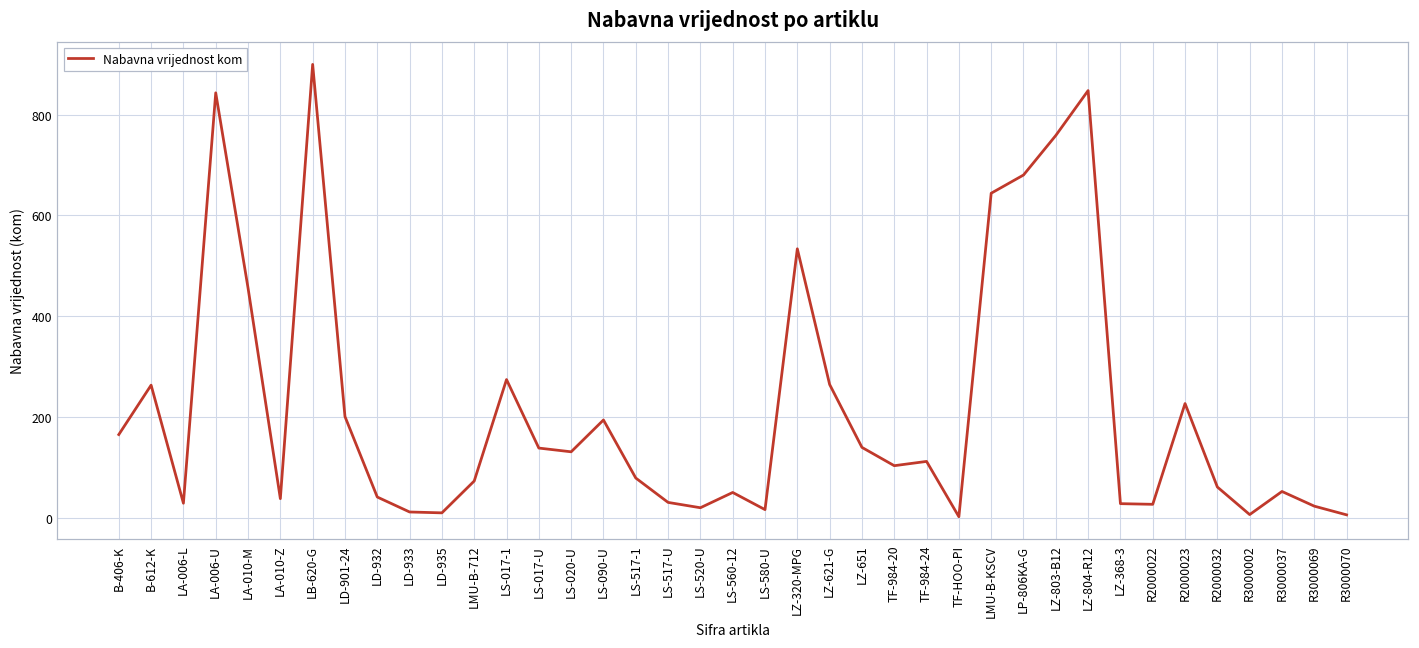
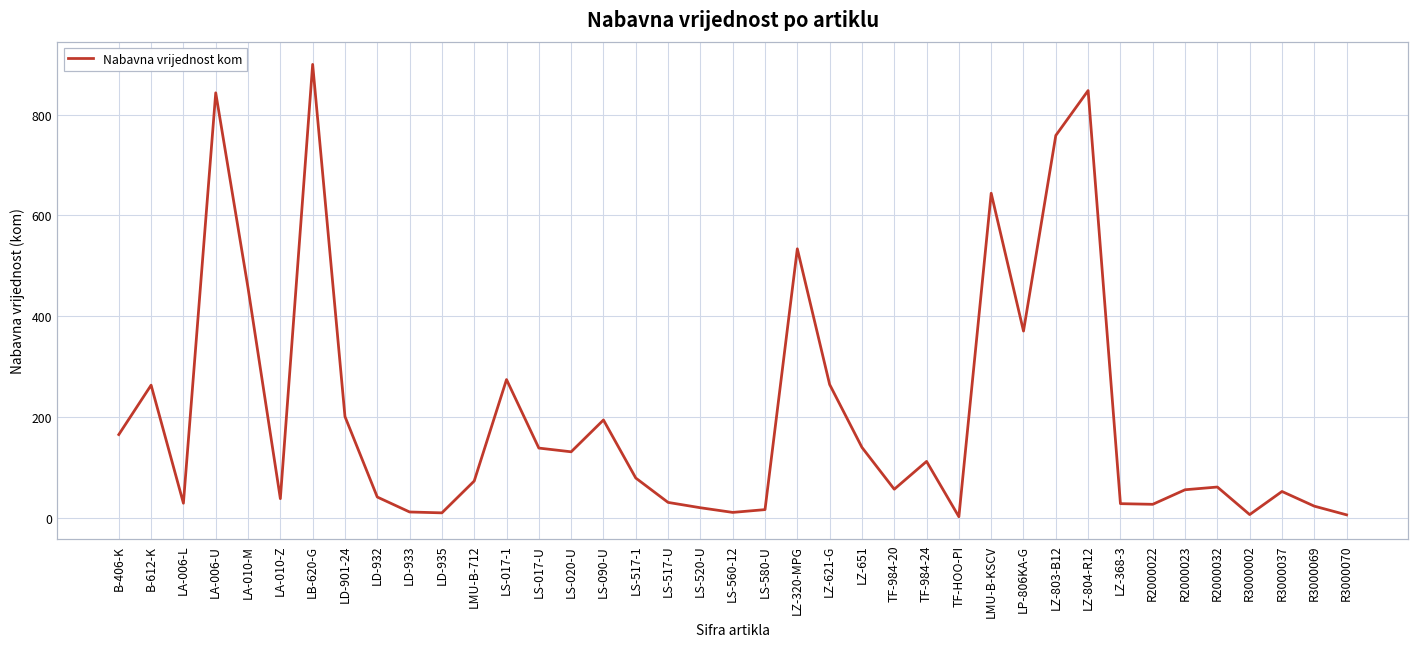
LS-560-12: 50 -> 10
TF-984-20: 100 -> 60
LP-806KA-G: 680 -> 370
R2000023: 230 -> 60
